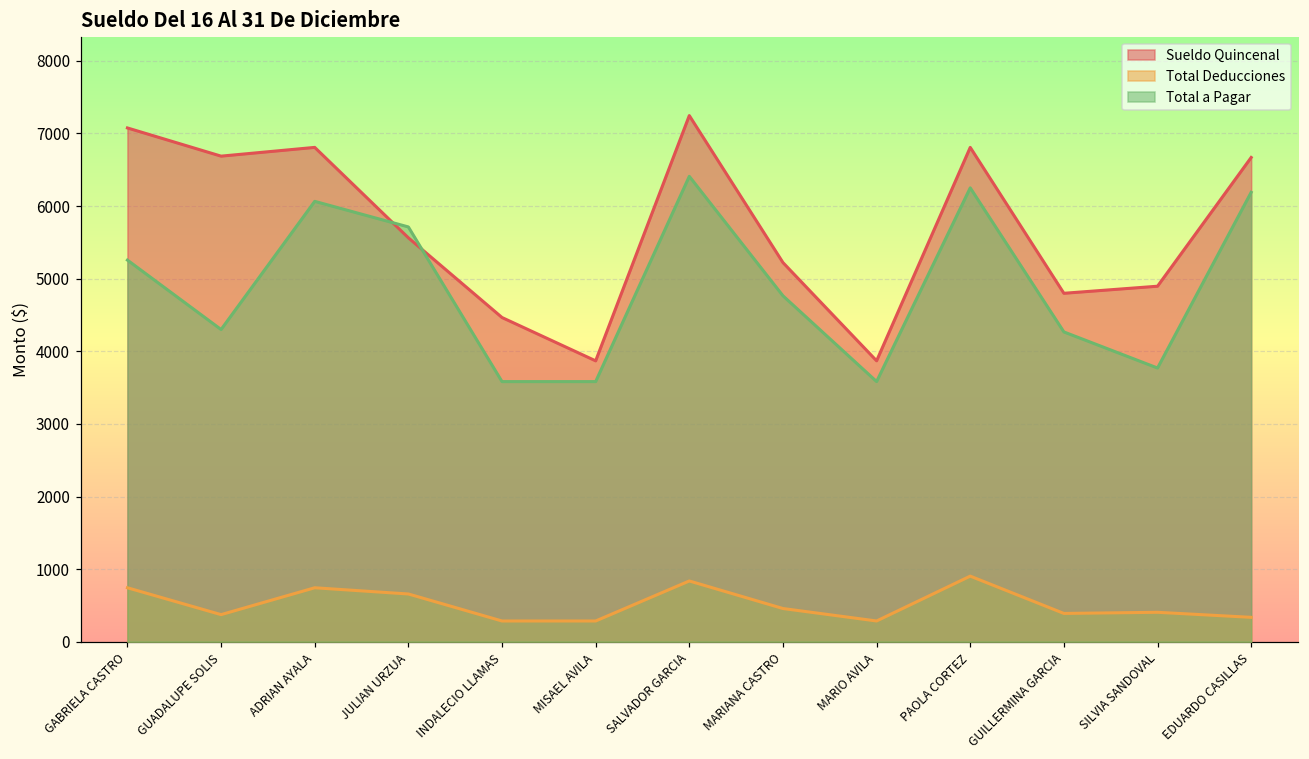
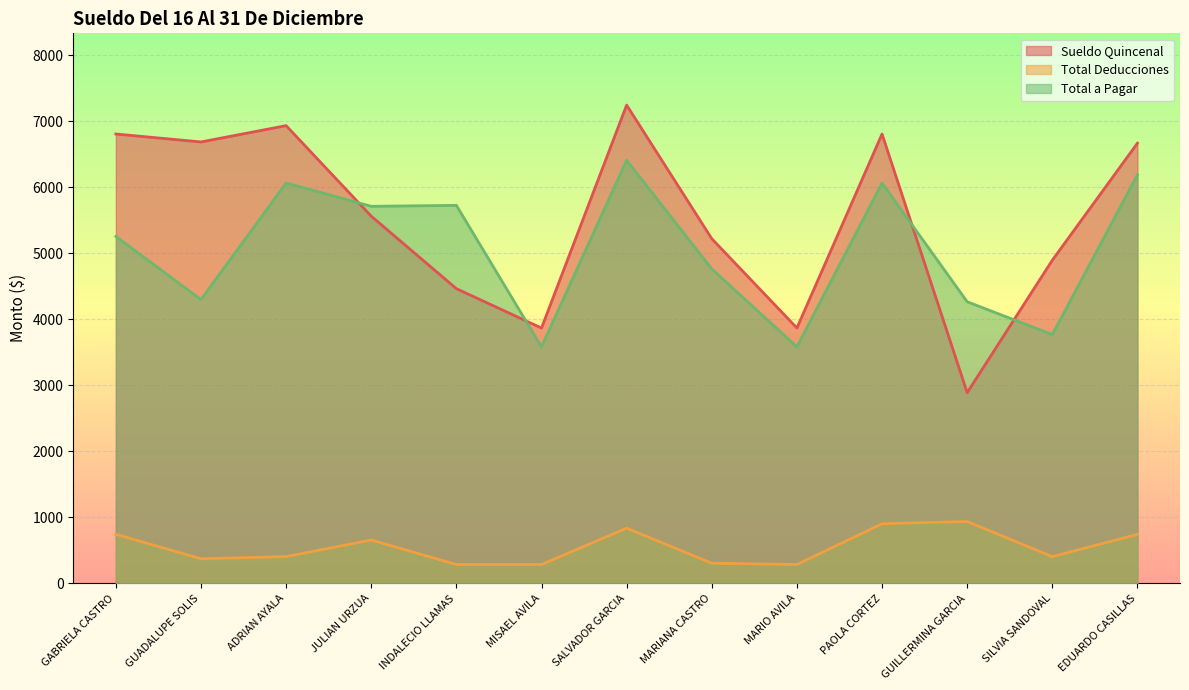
Sueldo Quincenal, GABRIELA CASTRO: 7100 -> 6800
Sueldo Quincenal, ADRIAN AYALA: 6800 -> 6900
Total Deducciones, ADRIAN AYALA: 700 -> 400
Total a Pagar, INDALECIO LLAMAS: 3600 -> 5700
Total Deducciones, MARIANA CASTRO: 500 -> 300
Total a Pagar, PAOLA CORTEZ: 6300 -> 6100
Sueldo Quincenal, GUILLERMINA GARCIA: 4800 -> 2900
Total Deducciones, GUILLERMINA GARCIA: 400 -> 900
Total Deducciones, EDUARDO CASILLAS: 300 -> 700
